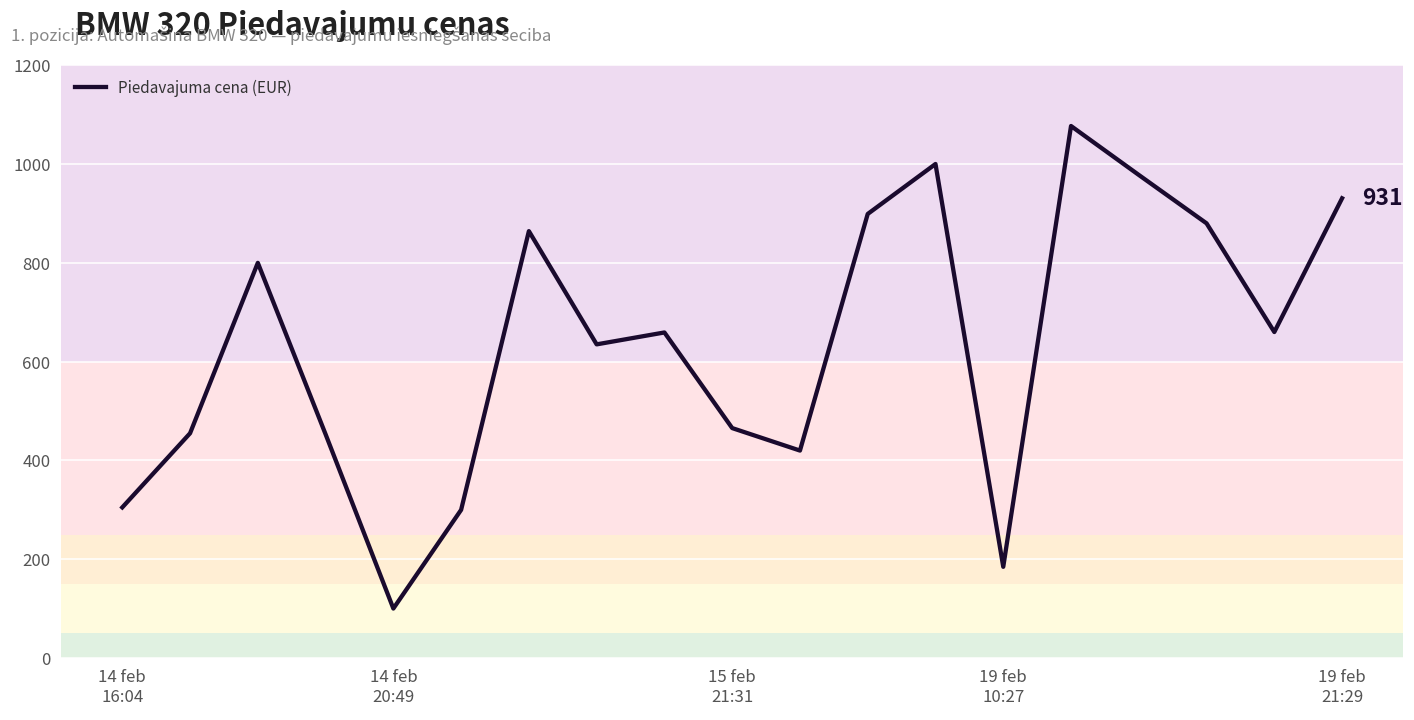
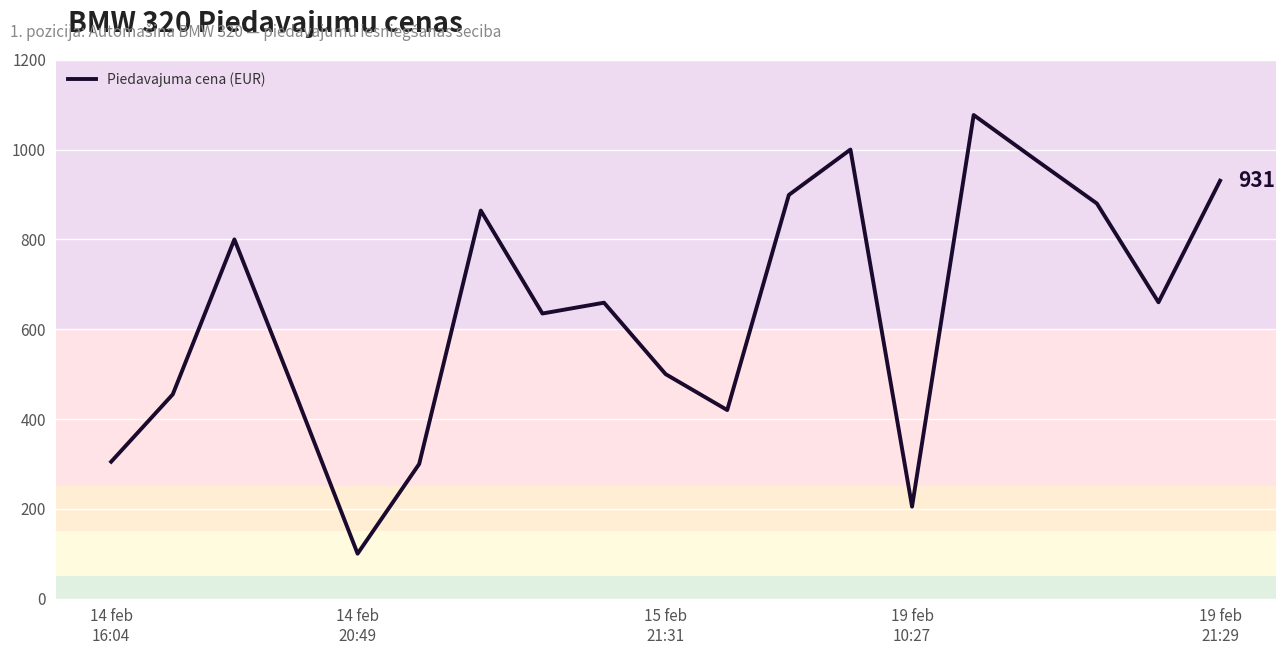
15 feb 21:31: 470 -> 500
19 feb 10:27: 180 -> 210
